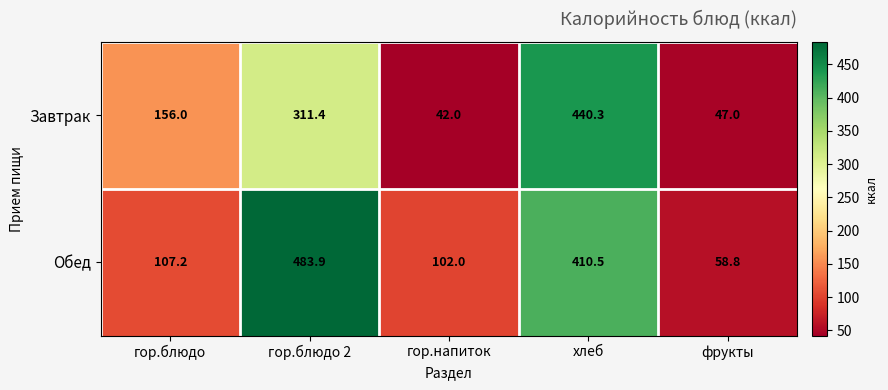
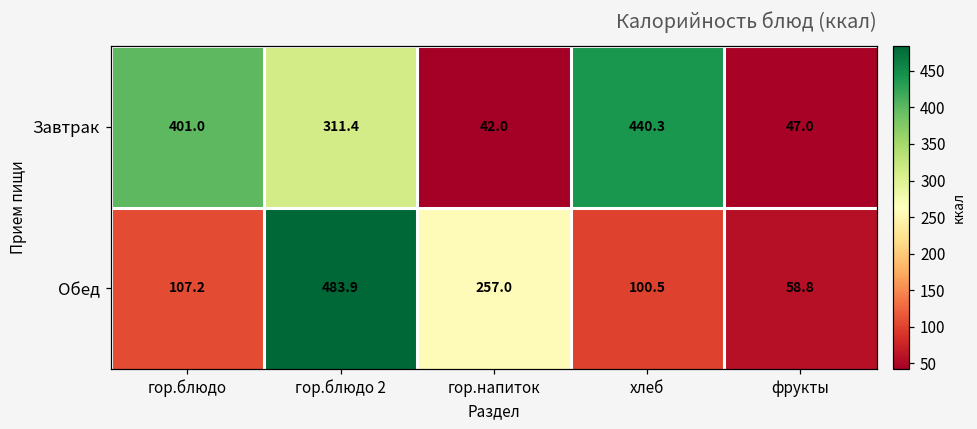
Завтрак, гор.блюдо: 156.0 -> 401.0
Обед, гор.напиток: 102.0 -> 257.0
Обед, хлеб: 410.5 -> 100.5
